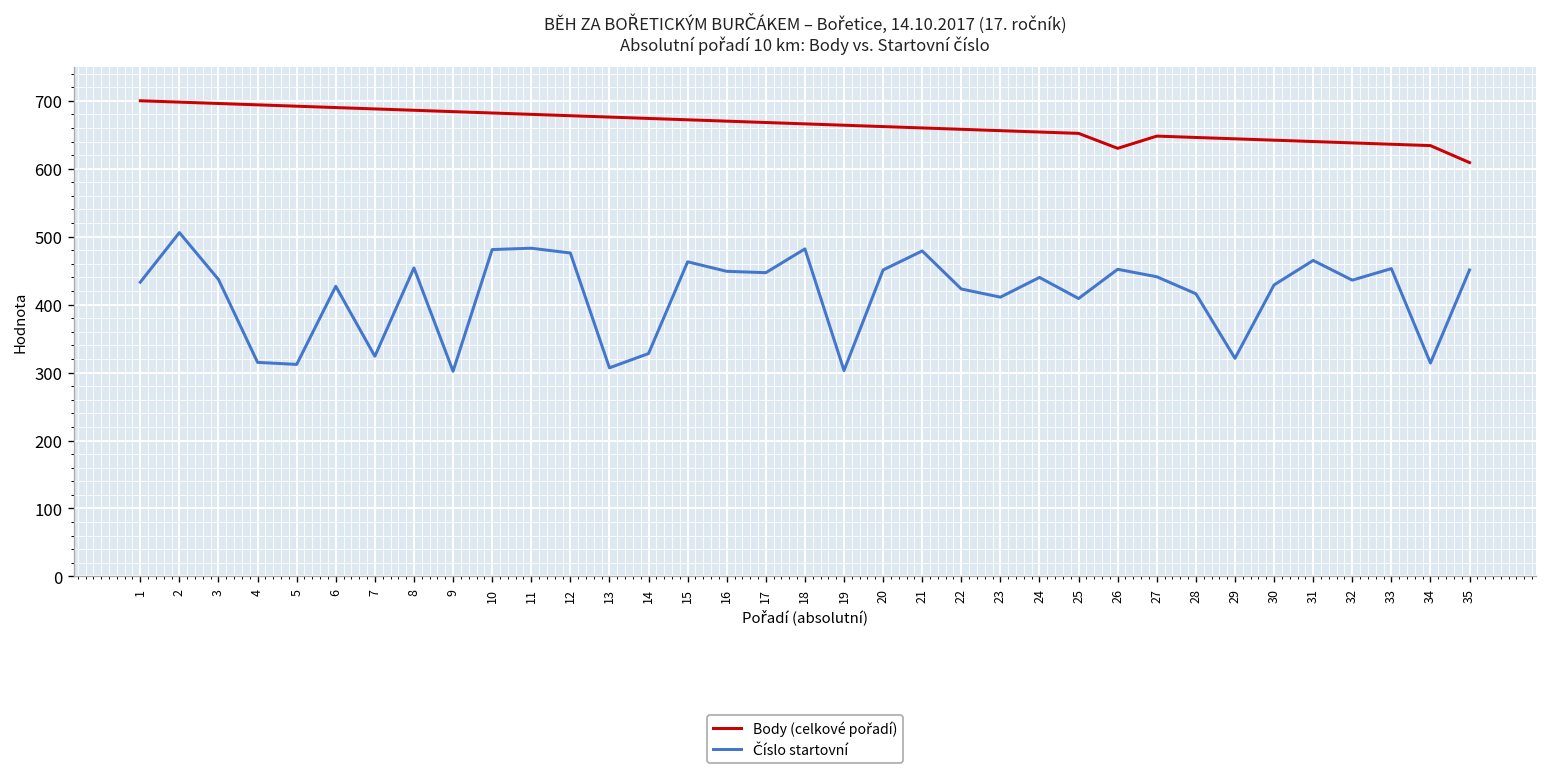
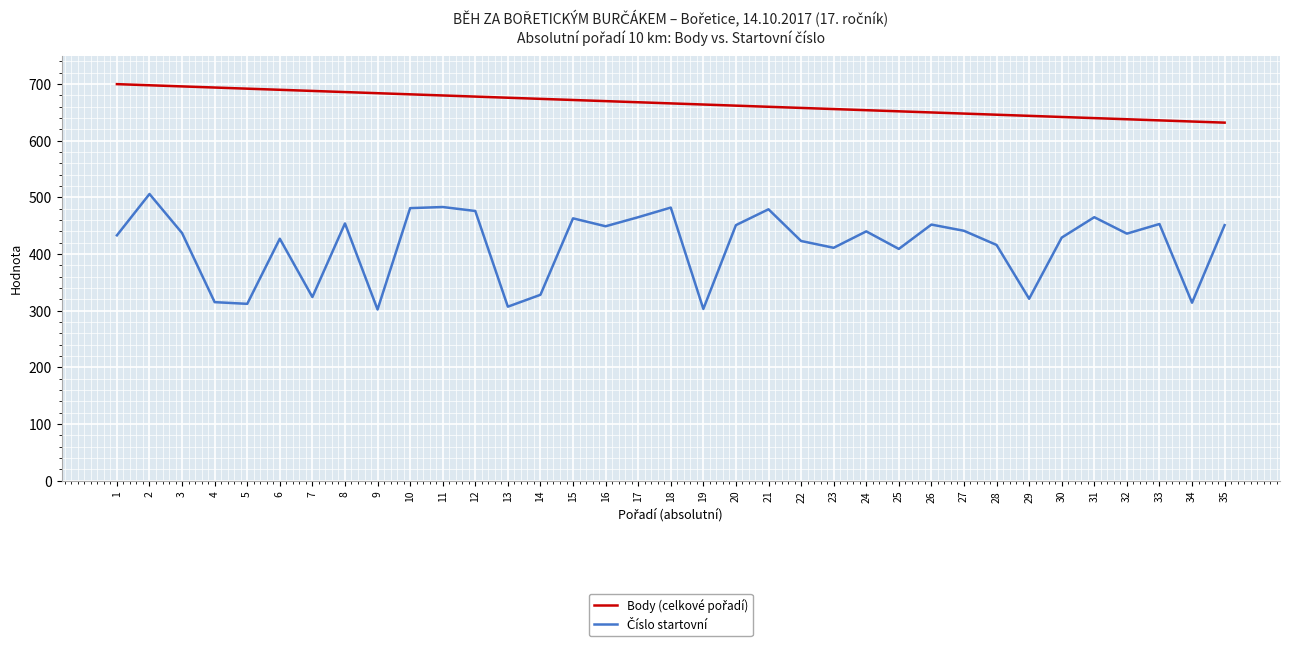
Číslo startovní, 17: 450 -> 470
Body (celkové pořadí), 26: 630 -> 650
Body (celkové pořadí), 35: 610 -> 630
